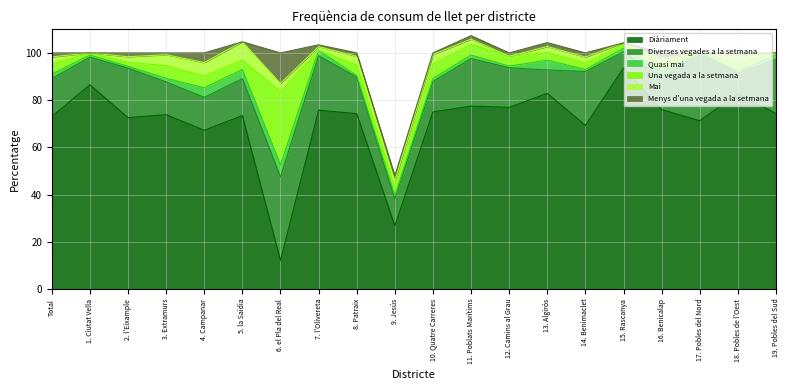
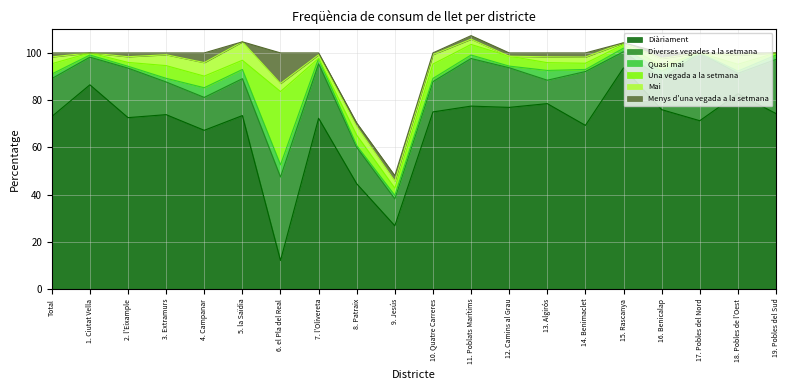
Diàriament, 7. l'Olivereta: 76 -> 72
Diàriament, 8. Patraix: 74 -> 45
Diàriament, 13. Algirós: 83 -> 79
